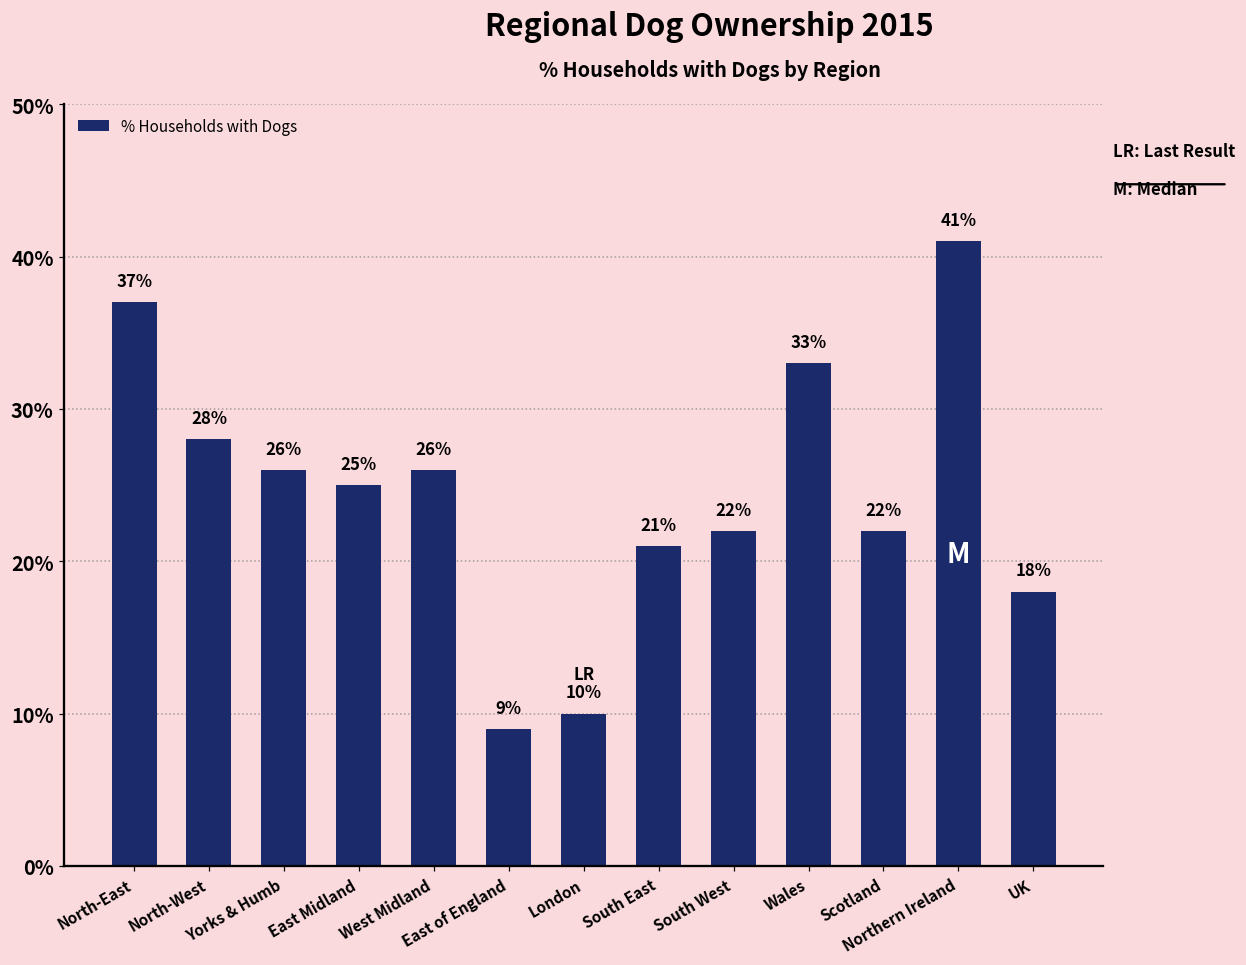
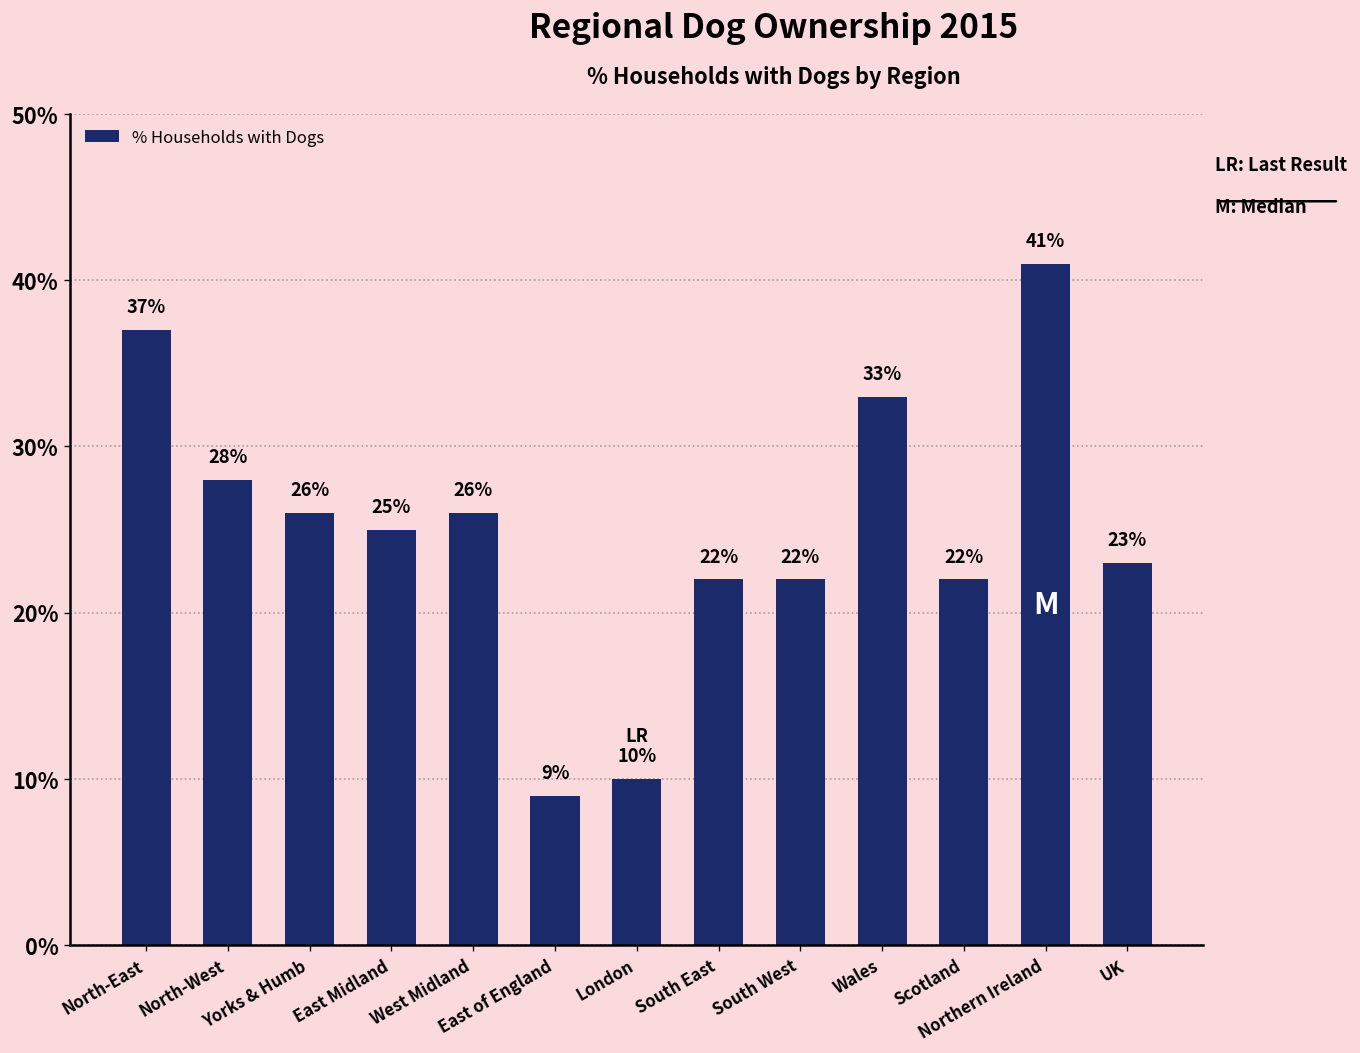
South East: 21% -> 22%
UK: 18% -> 23%
